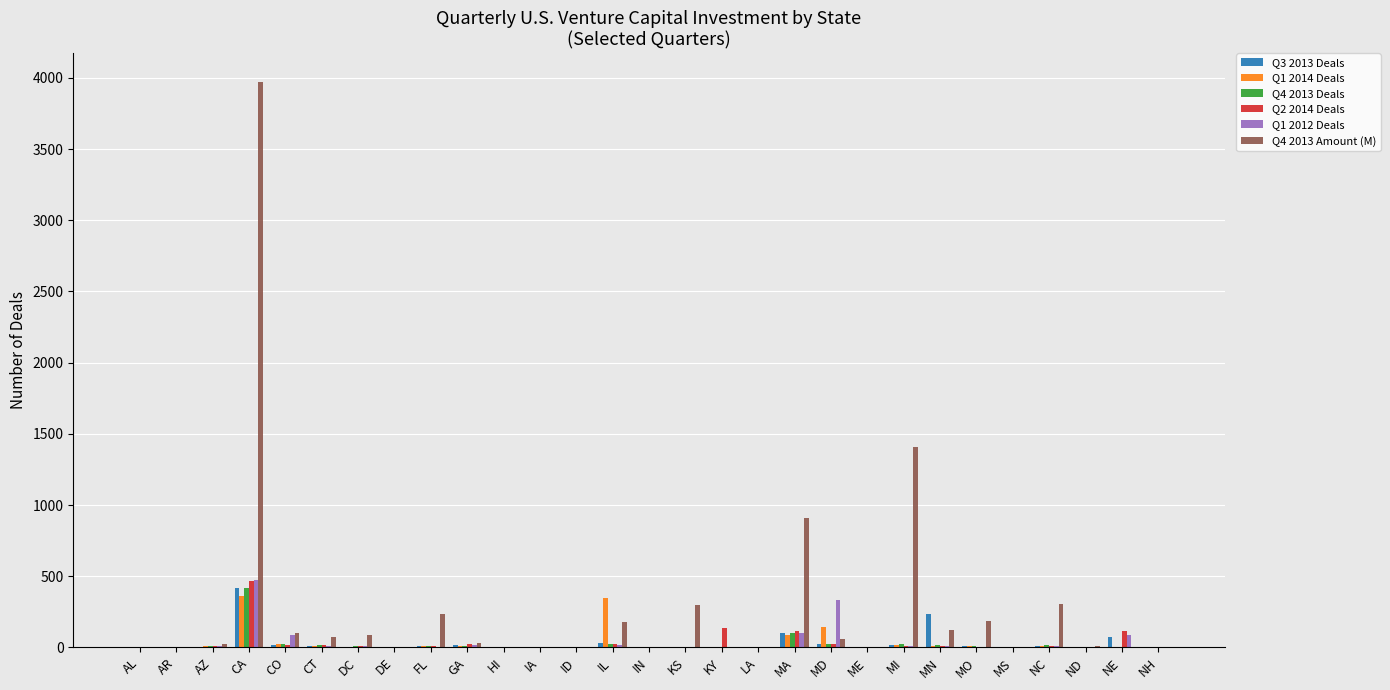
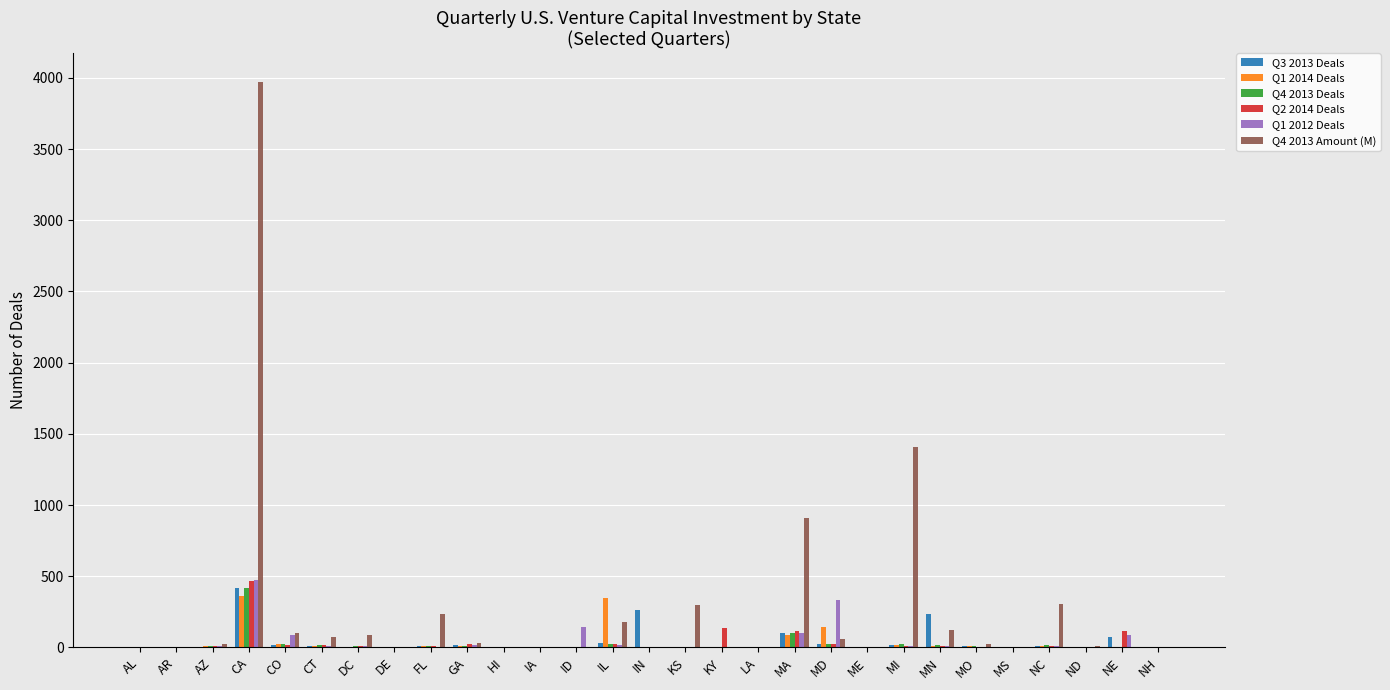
Q1 2012 Deals, ID: 0 -> 140
Q3 2013 Deals, IN: 0 -> 260
Q4 2013 Amount (M), MO: 180 -> 30
